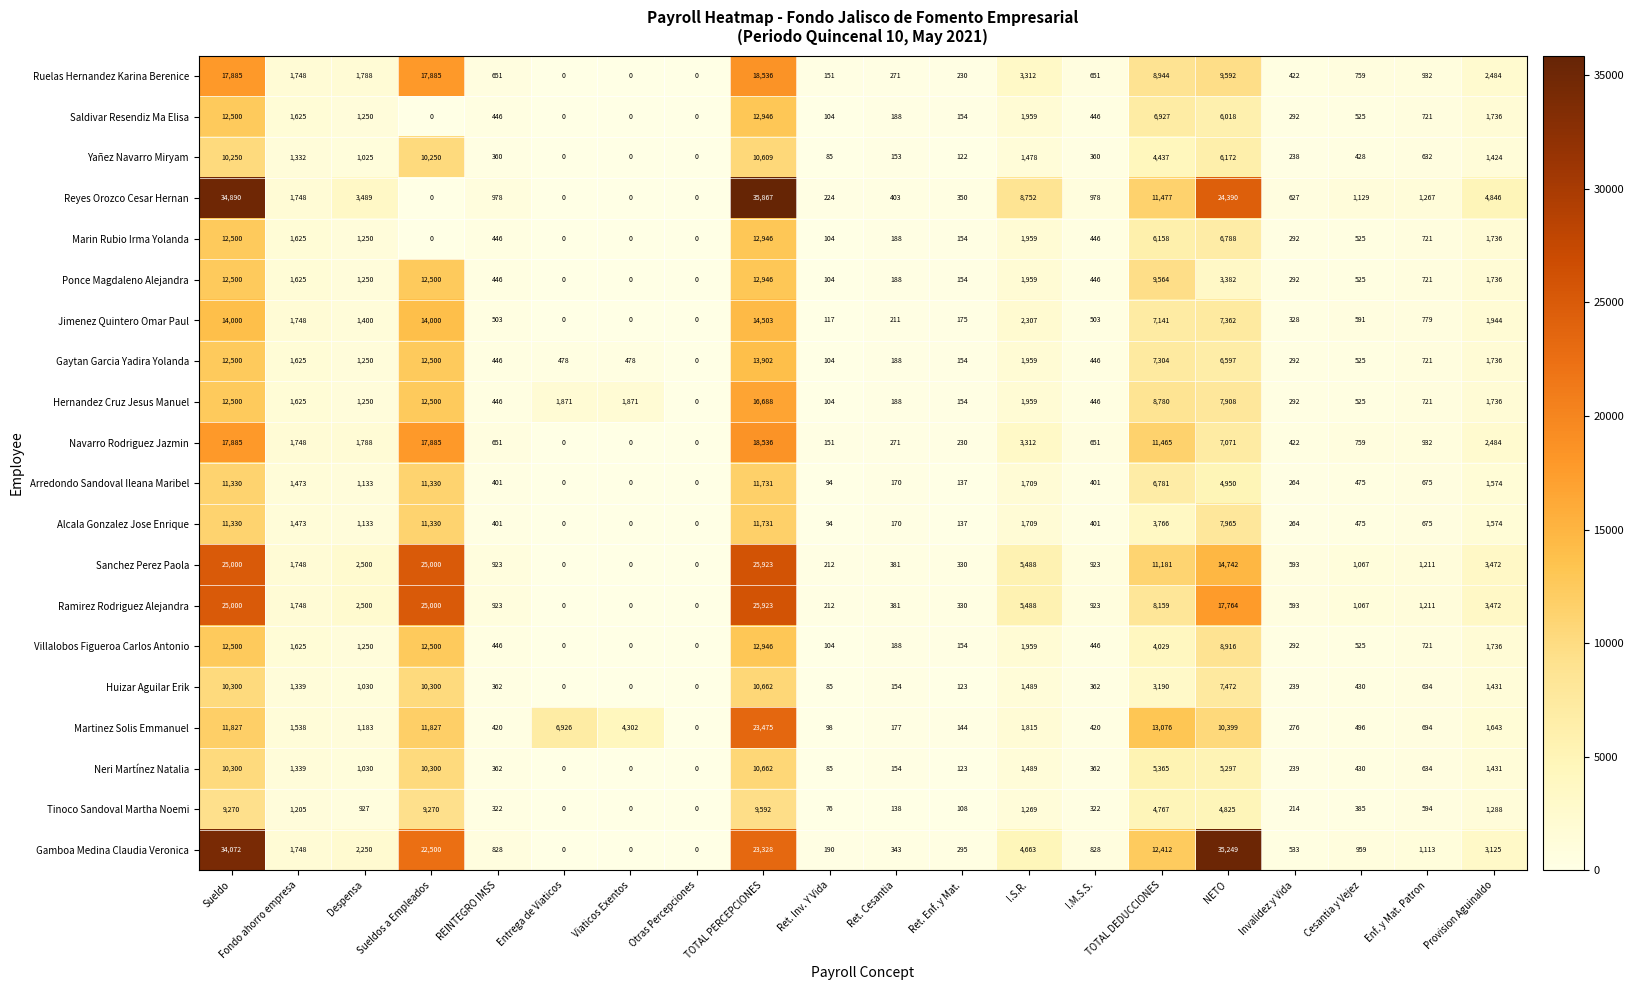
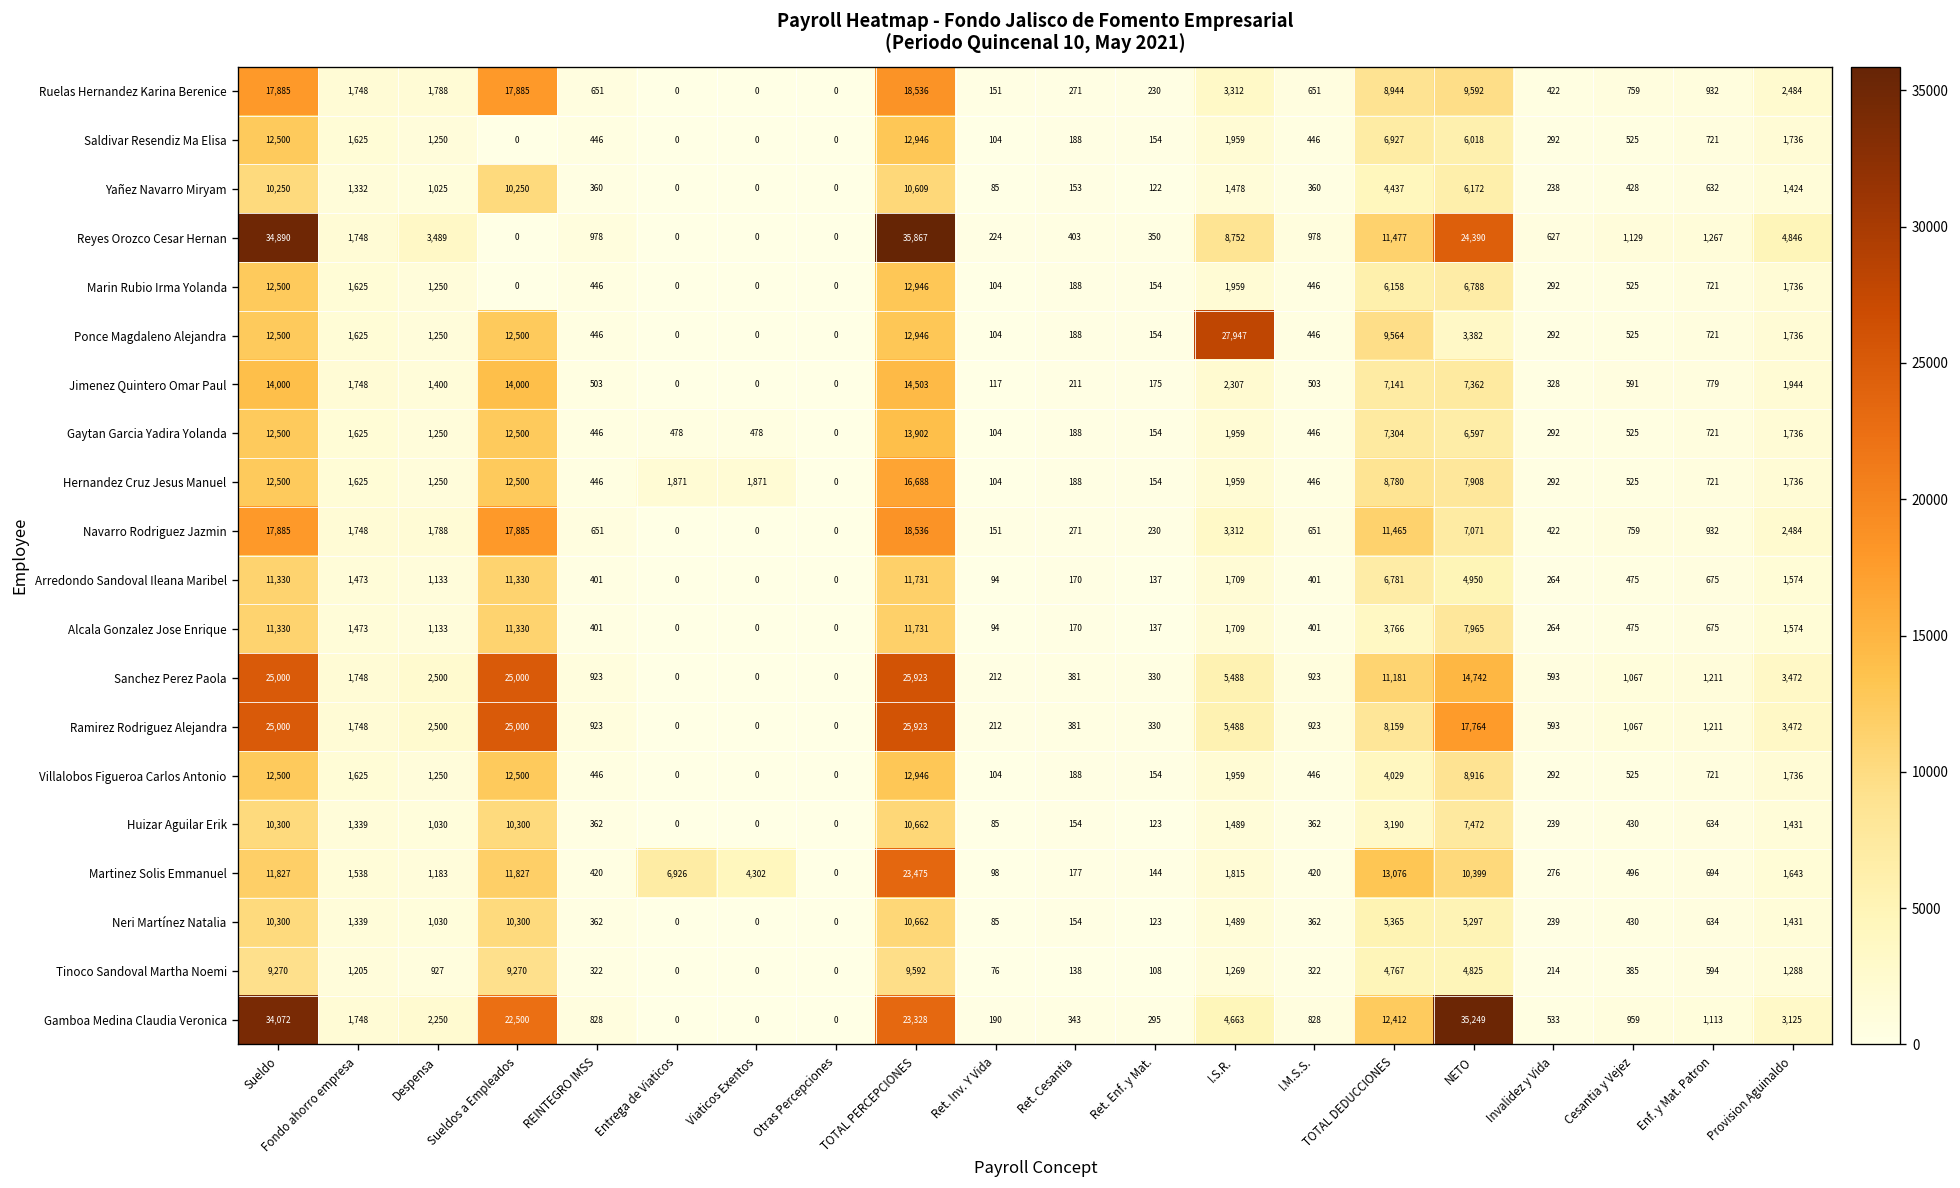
Ponce Magdaleno Alejandra, I.S.R.: 1,959 -> 27,947
